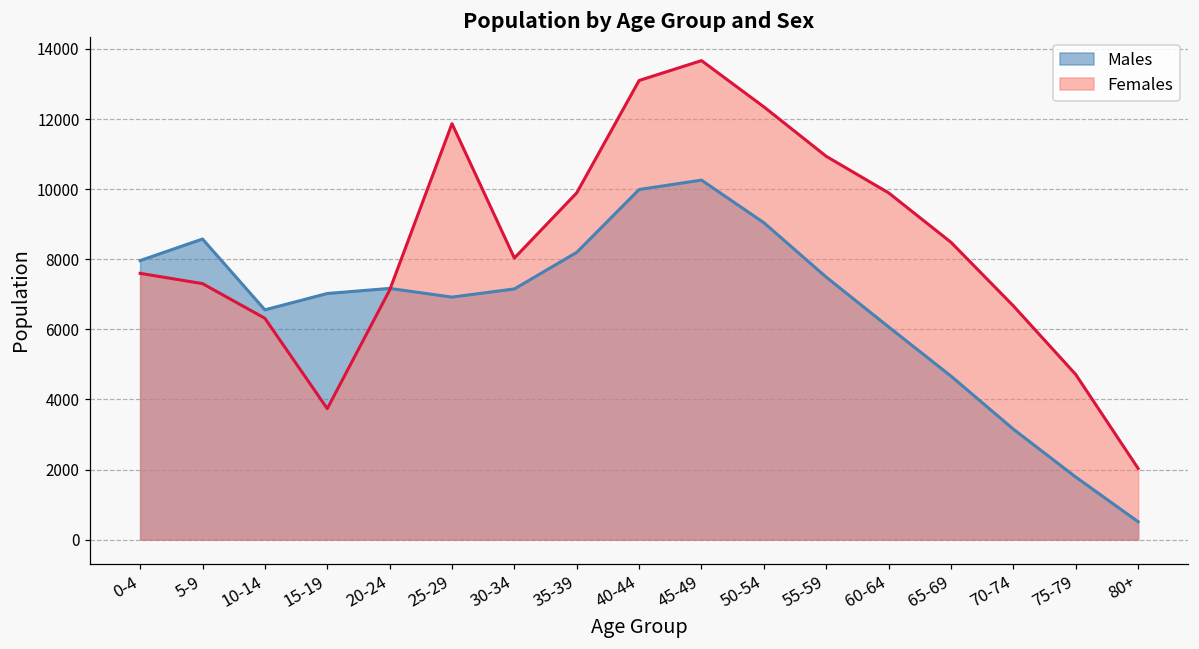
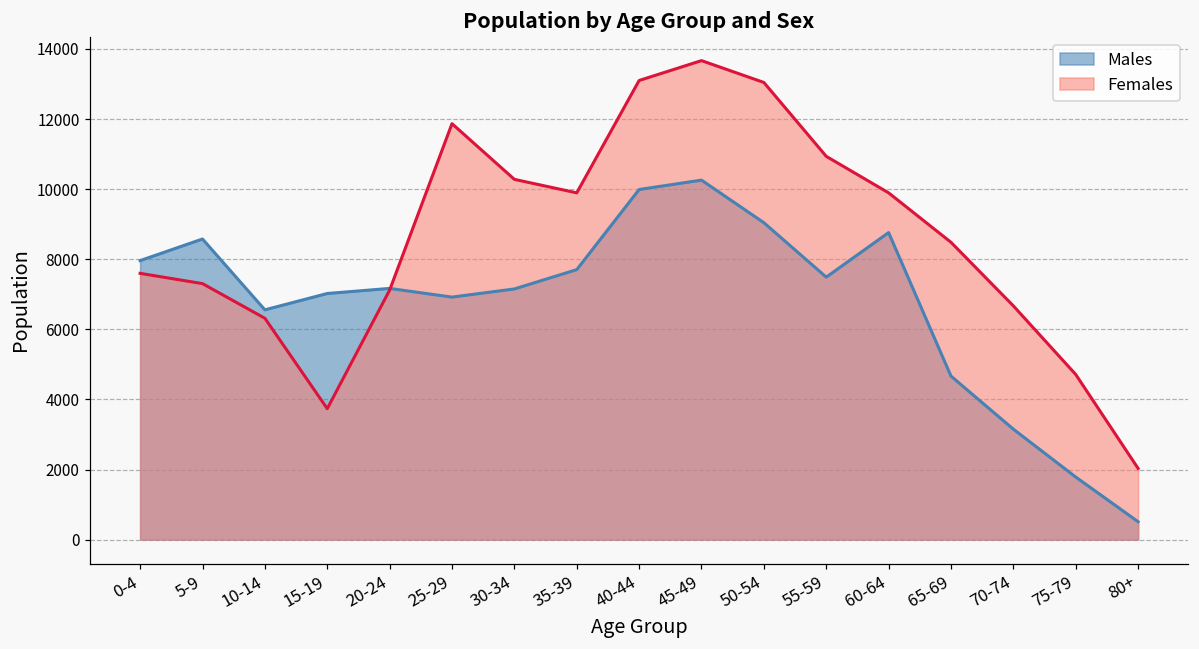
Females, 30-34: 8000 -> 10300
Males, 35-39: 8200 -> 7700
Females, 50-54: 12300 -> 13000
Males, 60-64: 6100 -> 8800
